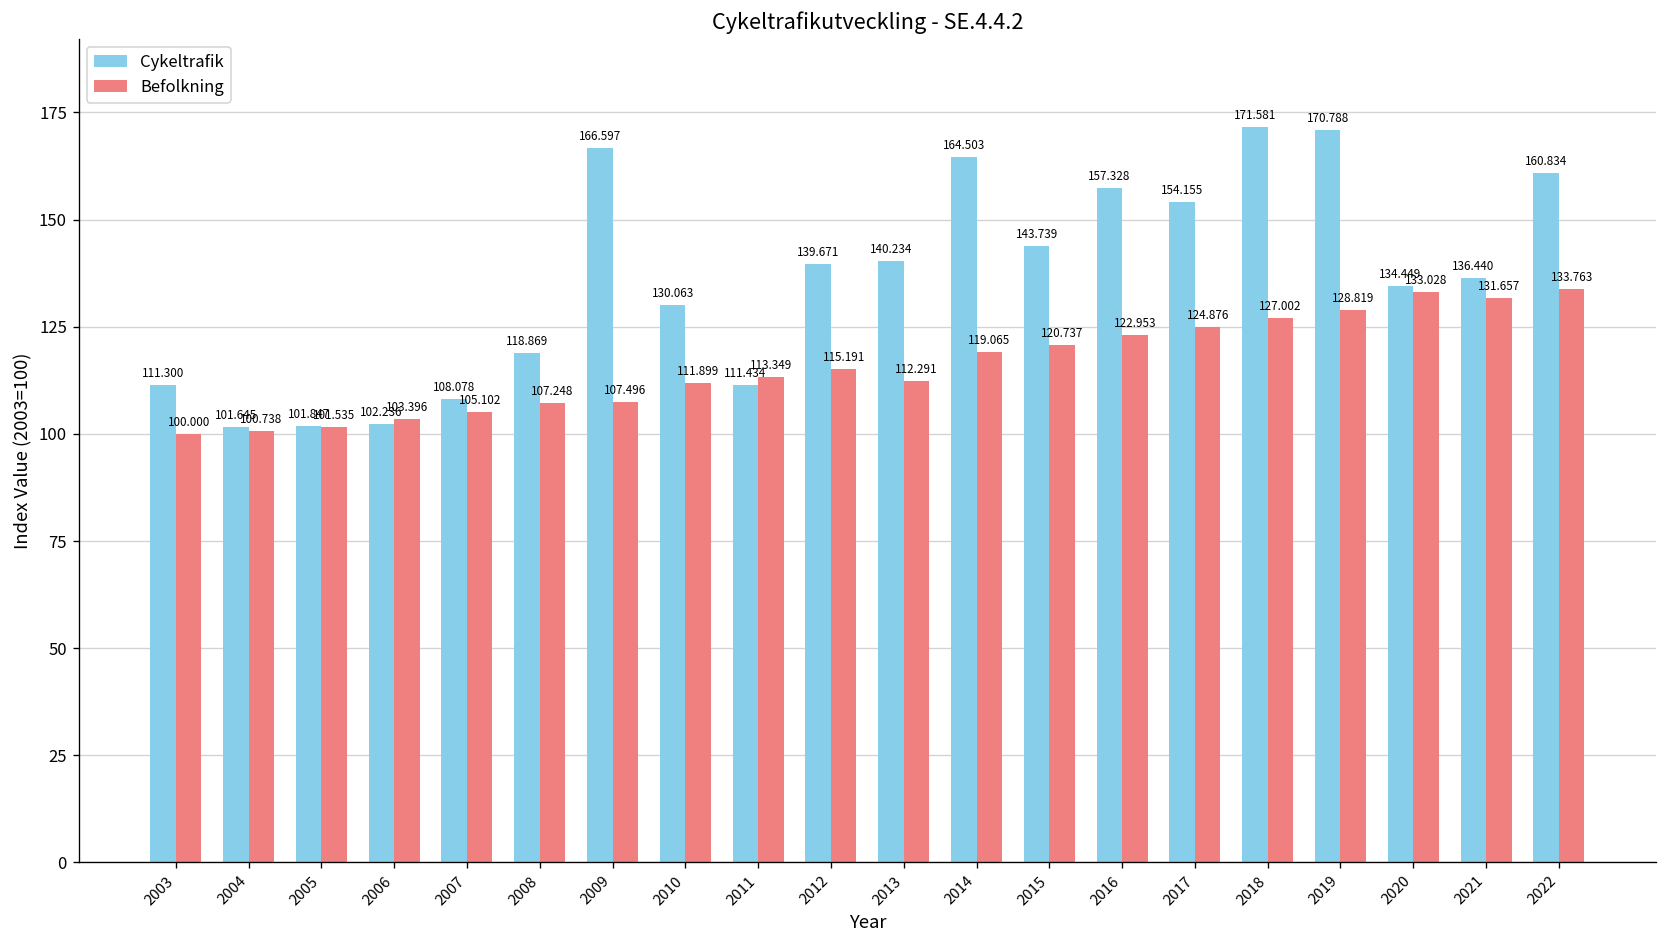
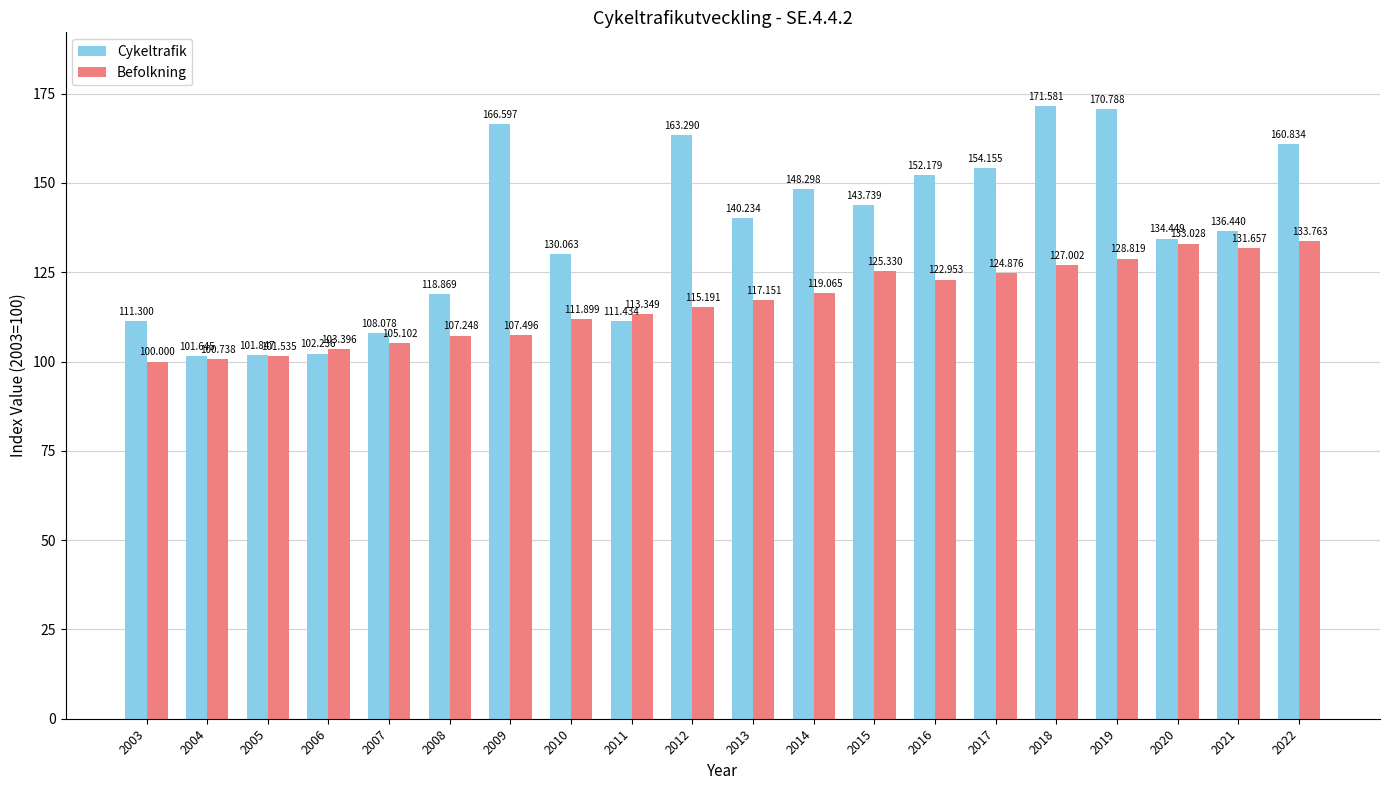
Cykeltrafik, 2012: 139.671 -> 163.290
Befolkning, 2013: 112.291 -> 117.151
Cykeltrafik, 2014: 164.503 -> 148.298
Befolkning, 2015: 120.737 -> 125.330
Cykeltrafik, 2016: 157.328 -> 152.179
